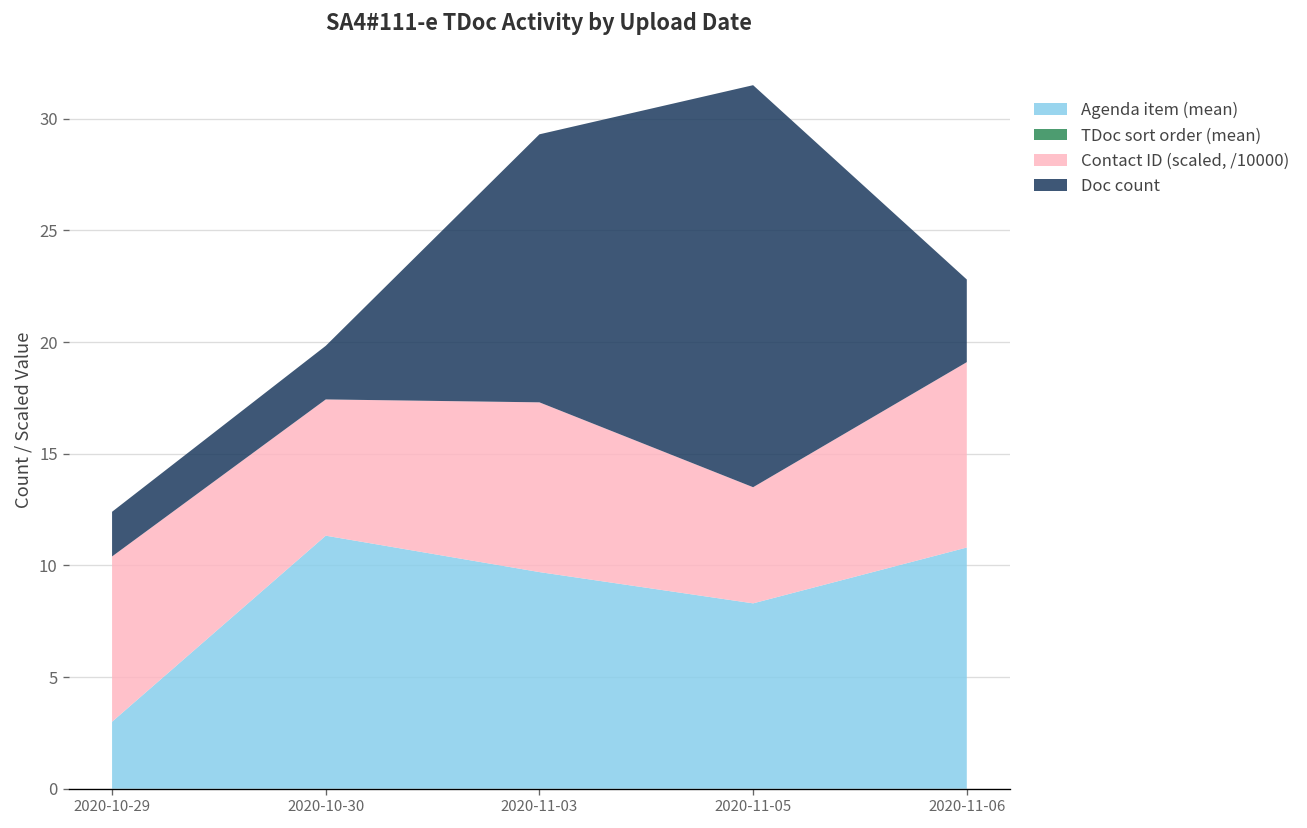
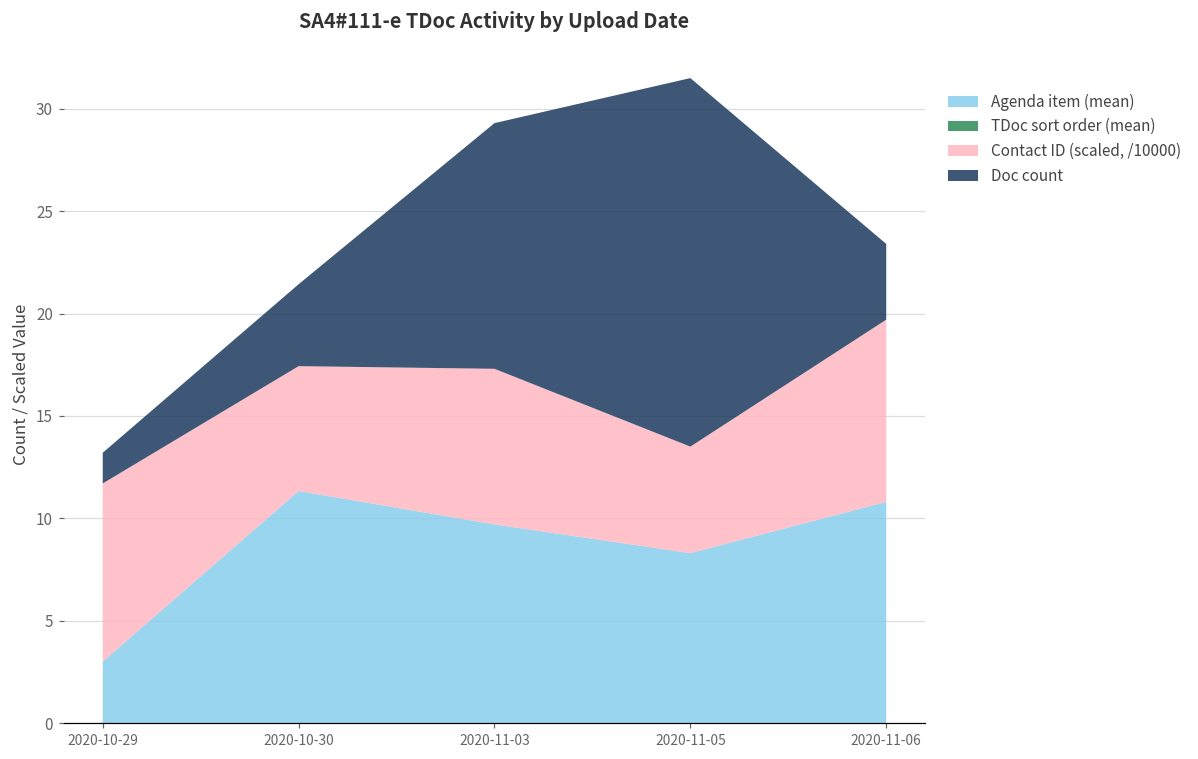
Contact ID (scaled, /10000), 2020-10-29: 7.4 -> 8.7
Doc count, 2020-10-29: 2.0 -> 1.5
Doc count, 2020-10-30: 2.4 -> 4.0
Contact ID (scaled, /10000), 2020-11-06: 8.3 -> 8.9
